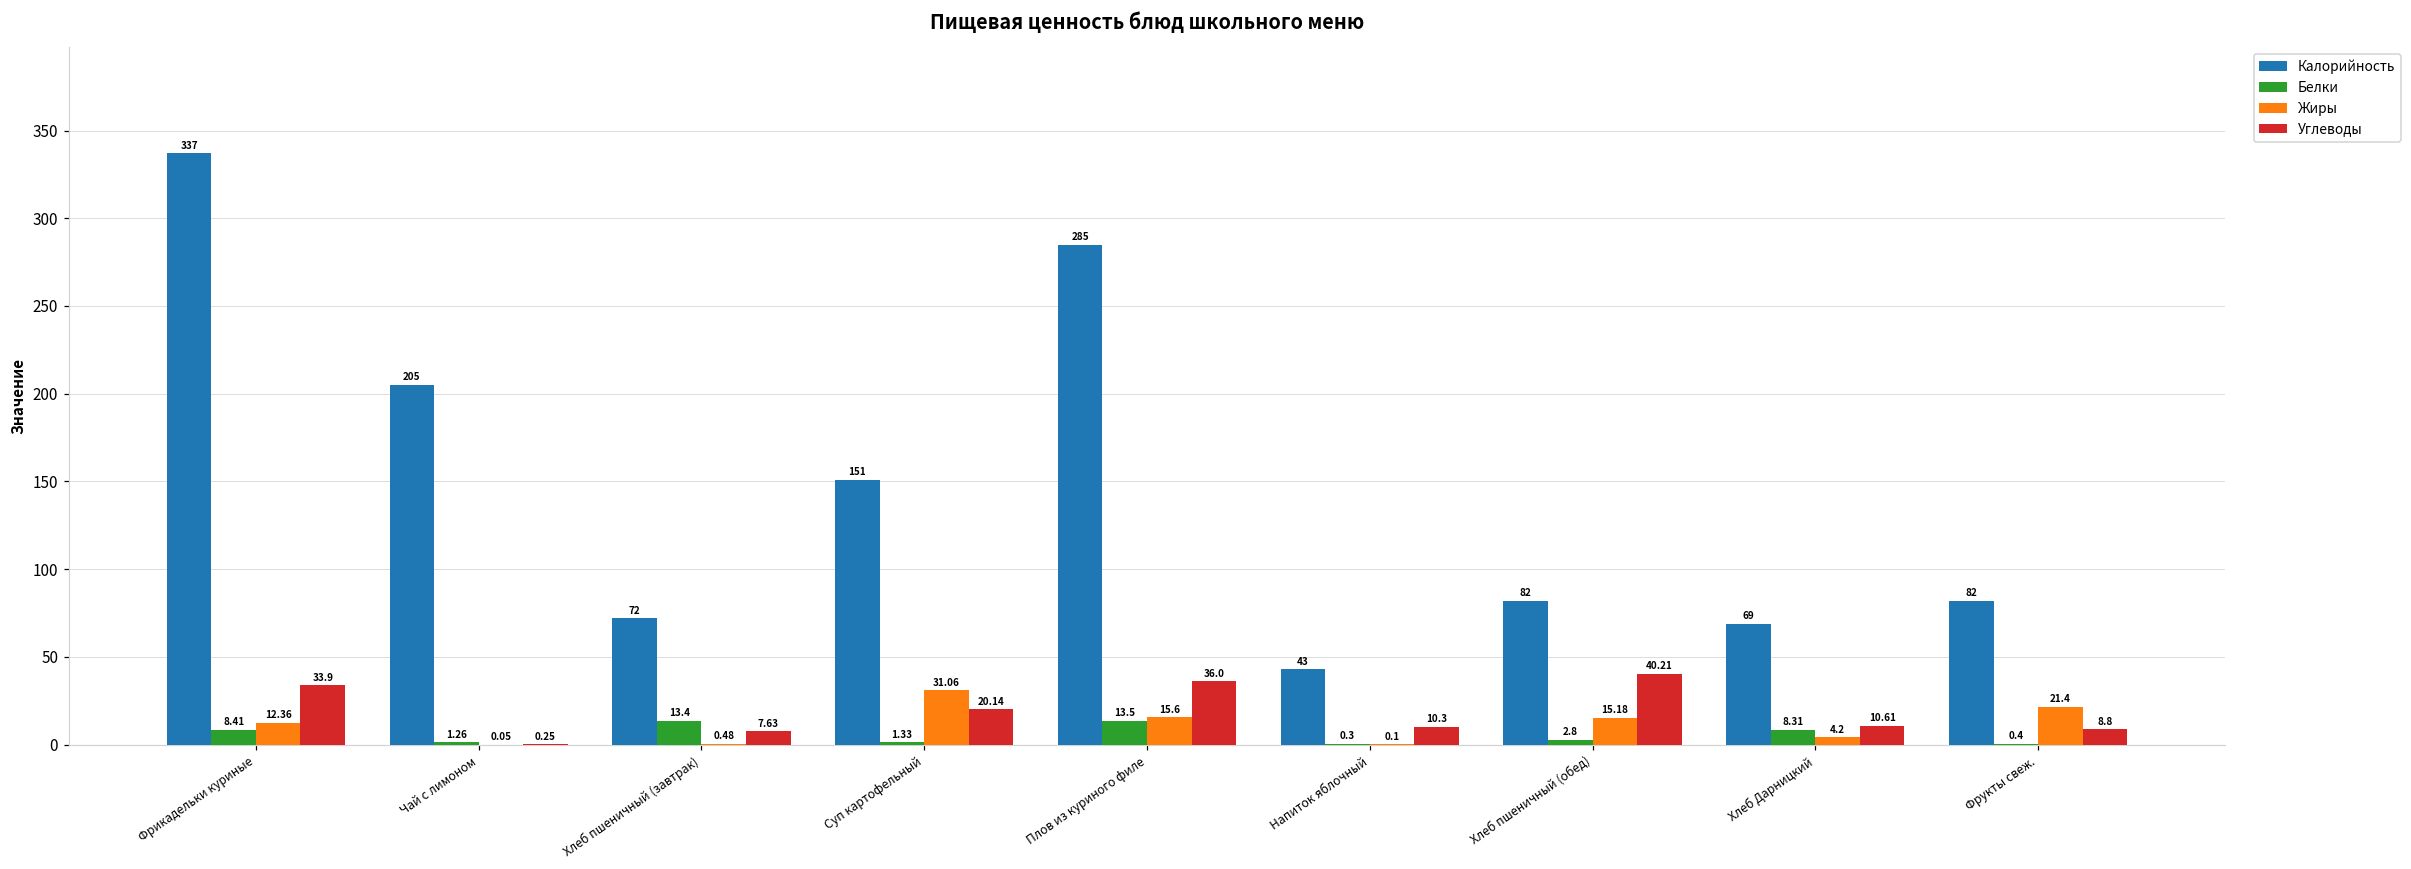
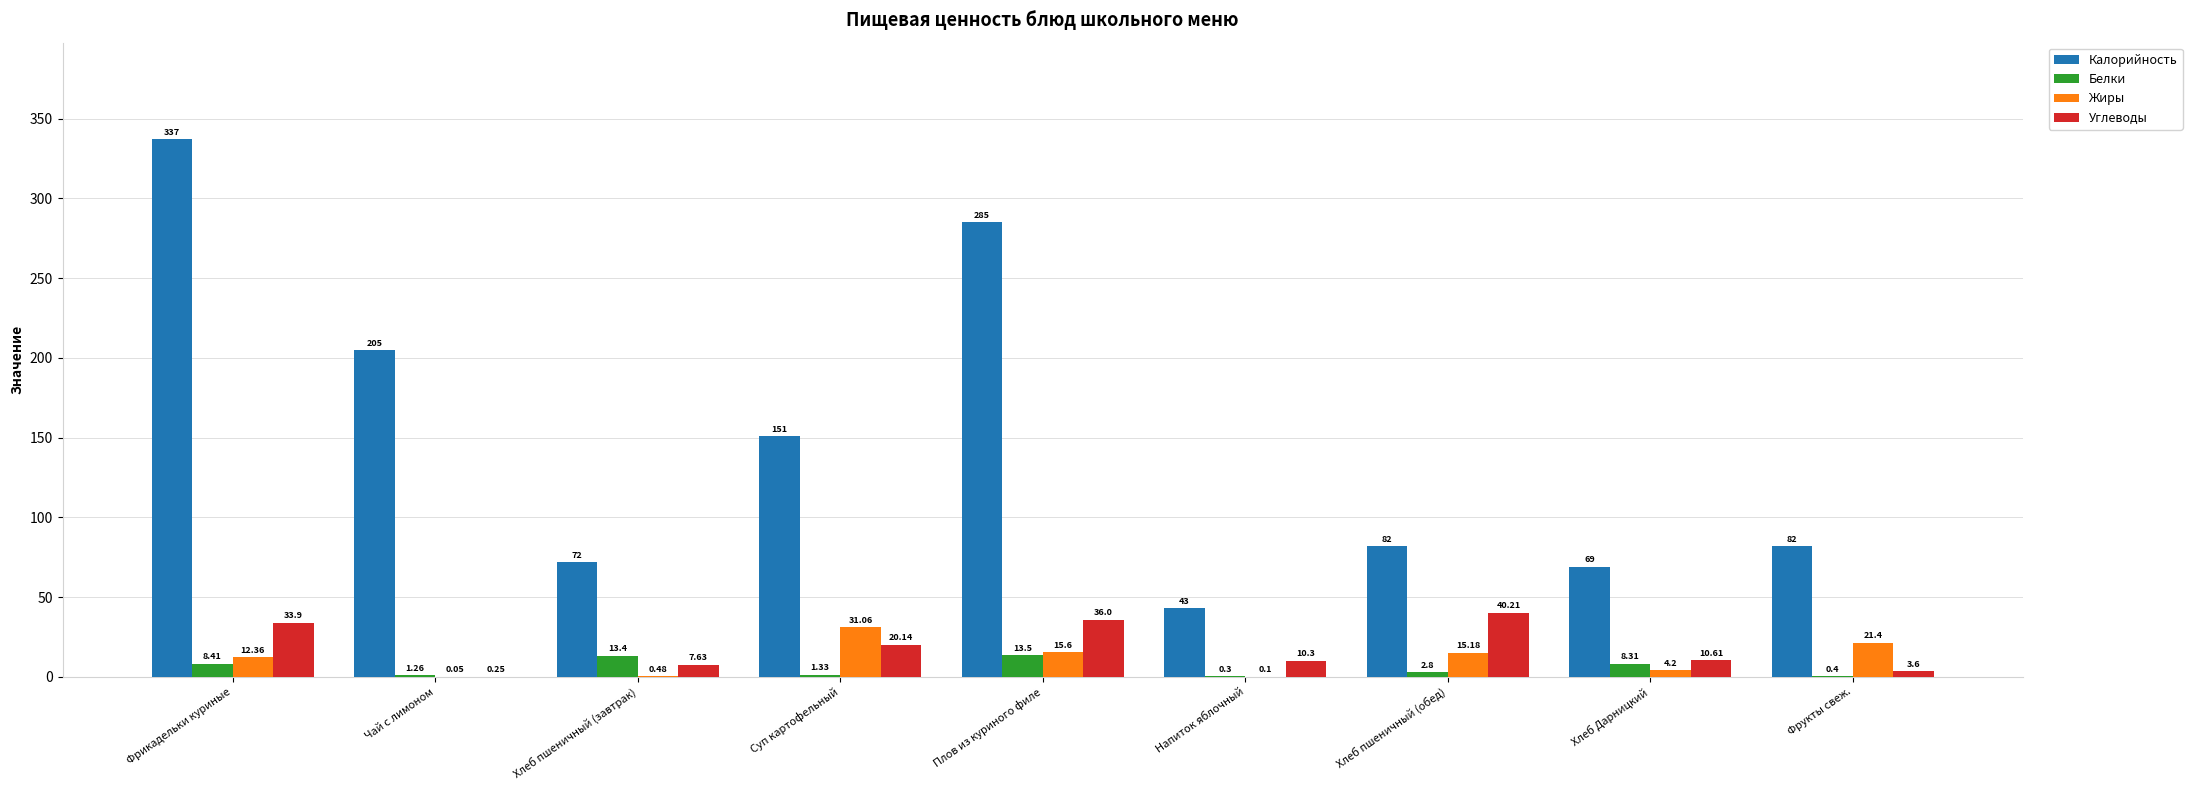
Углеводы, Фрукты свеж.: 8.8 -> 3.6
